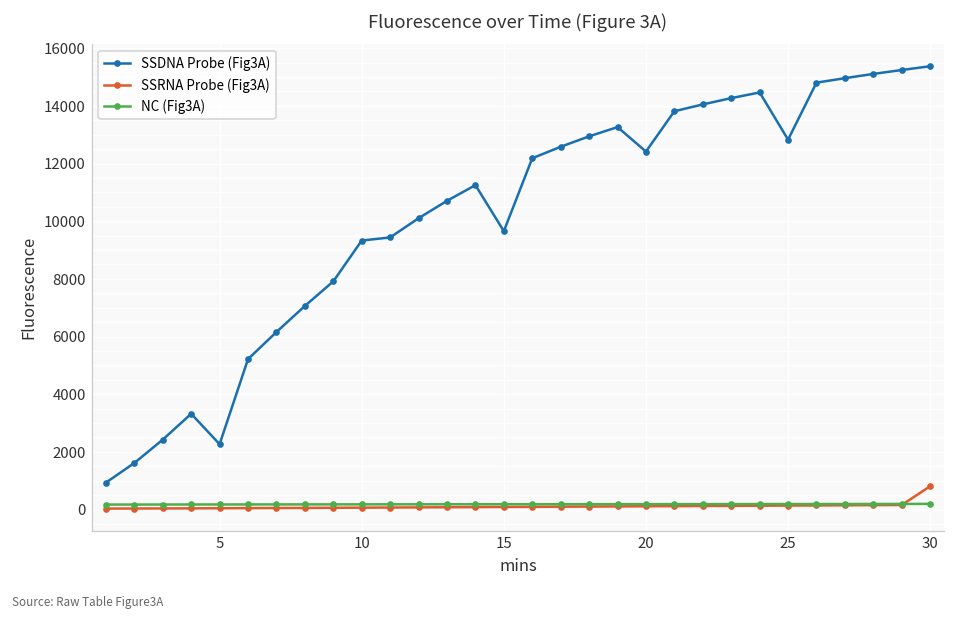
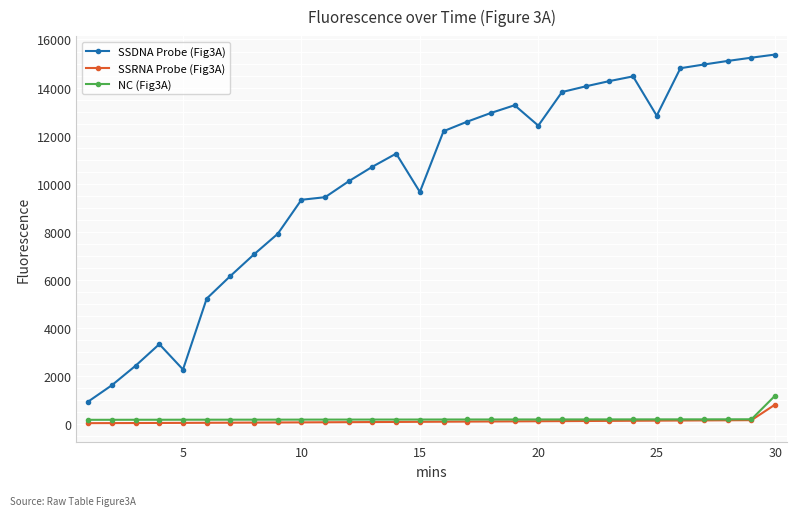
NC (Fig3A), 30: 200 -> 1200
